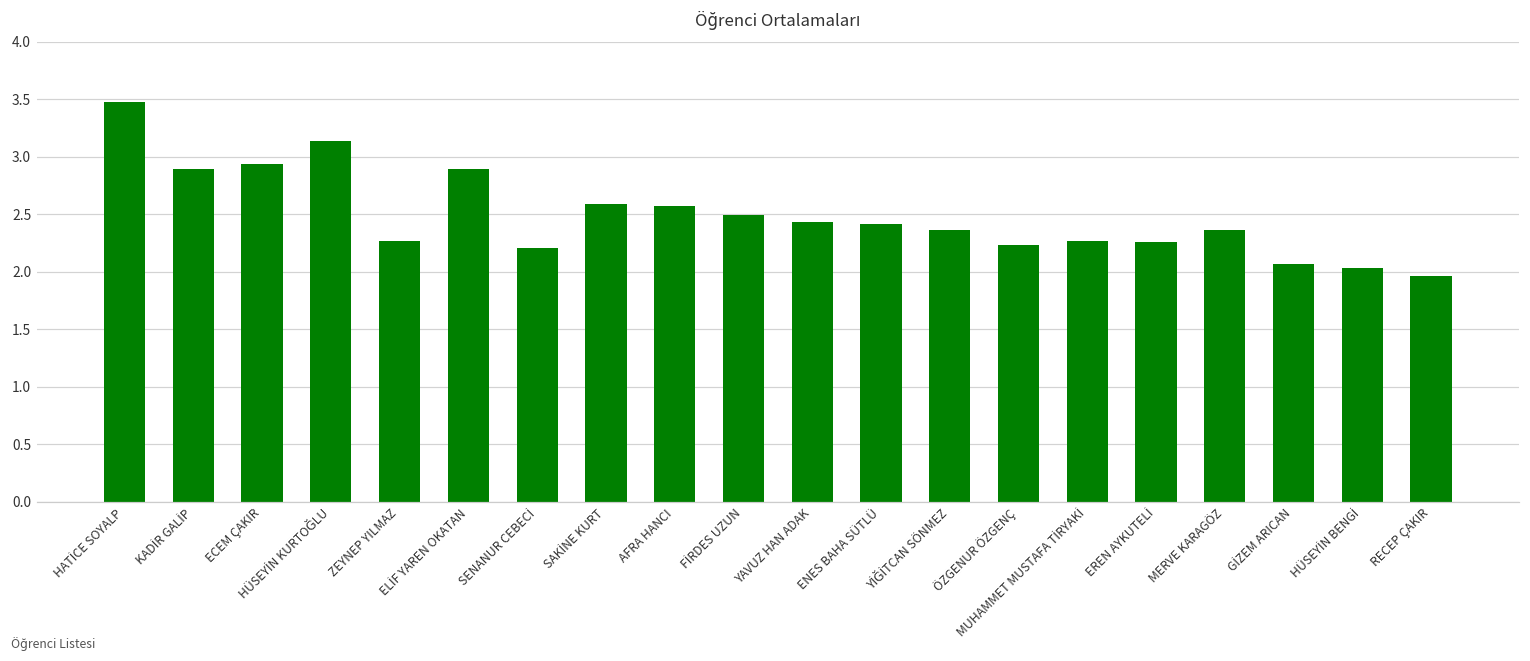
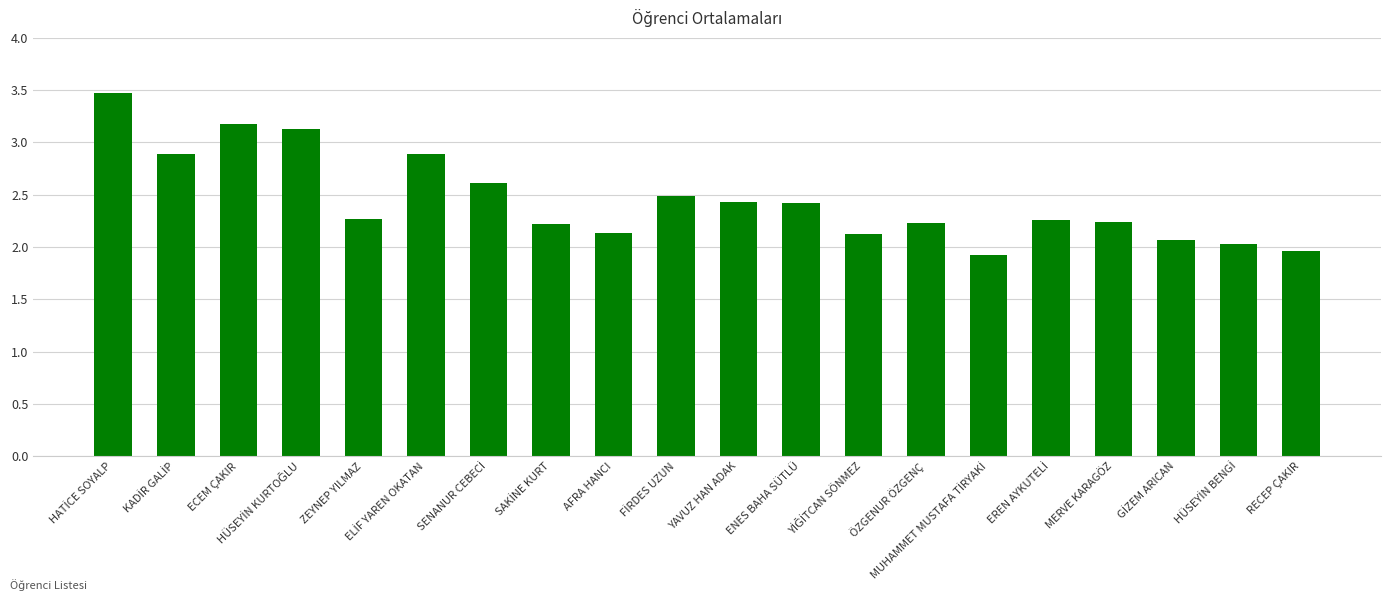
ECEM ÇAKIR: 2.93 -> 3.18
SENANUR CEBECİ: 2.20 -> 2.61
SAKİNE KURT: 2.59 -> 2.22
AFRA HANCI: 2.57 -> 2.13
YİĞİTCAN SÖNMEZ: 2.36 -> 2.13
MUHAMMET MUSTAFA TİRYAKİ: 2.27 -> 1.93
MERVE KARAGÖZ: 2.37 -> 2.24
